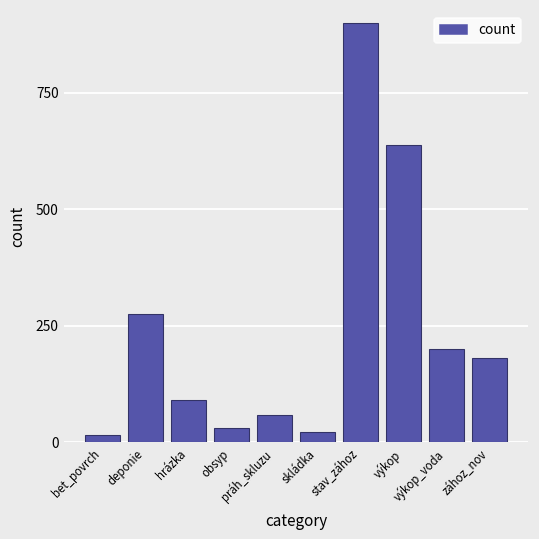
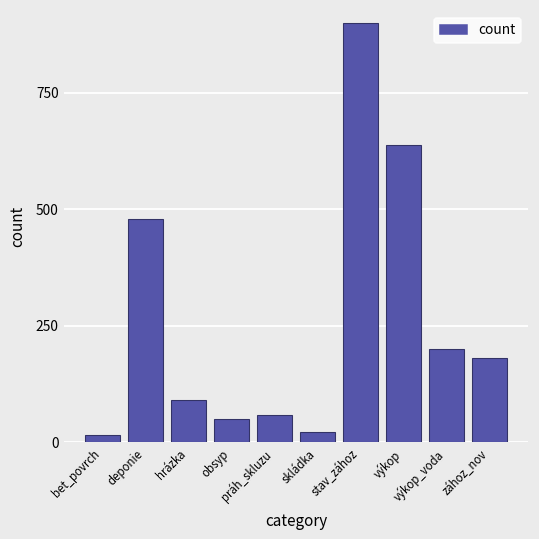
deponie: 280 -> 480
obsyp: 30 -> 50
